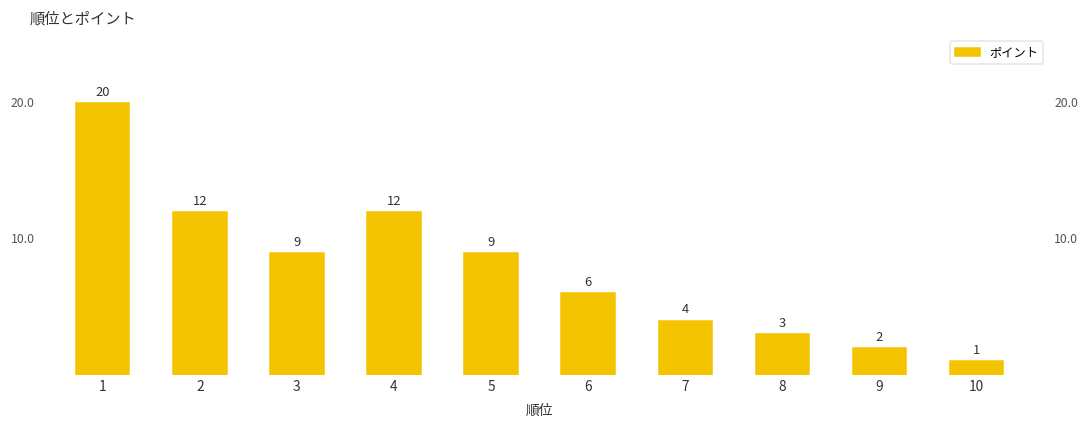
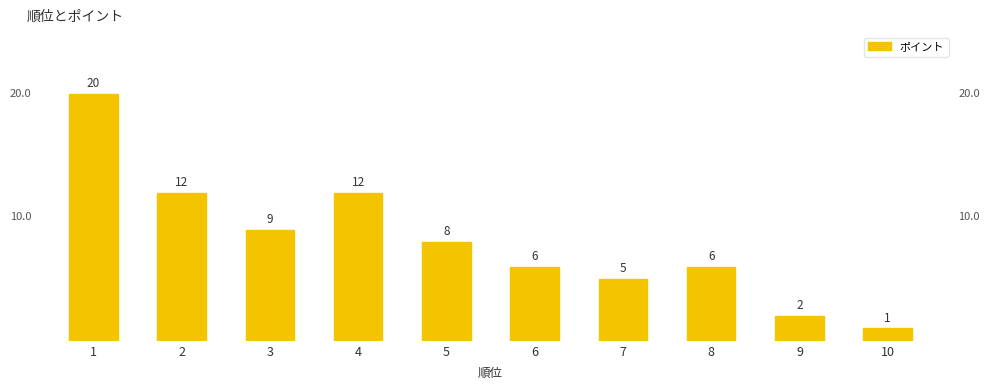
5: 9 -> 8
7: 4 -> 5
8: 3 -> 6
